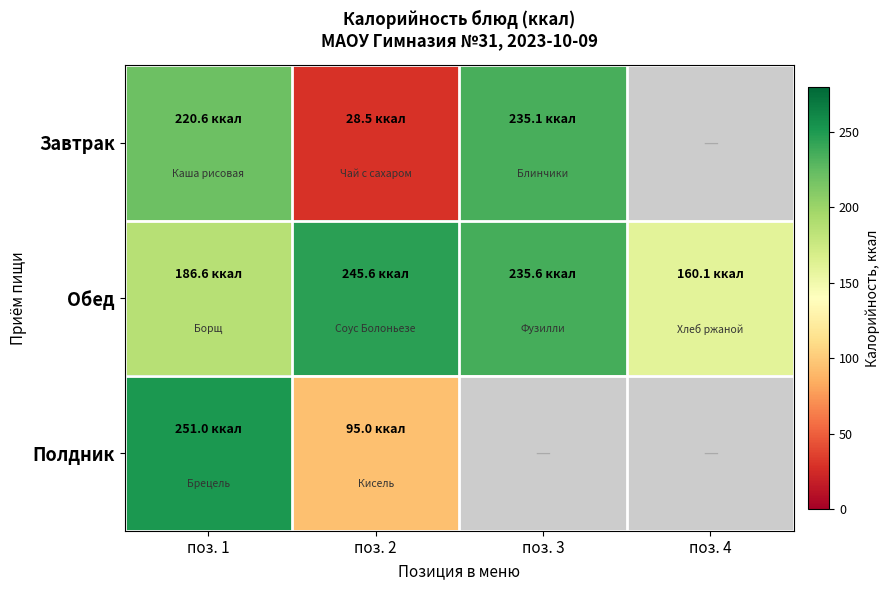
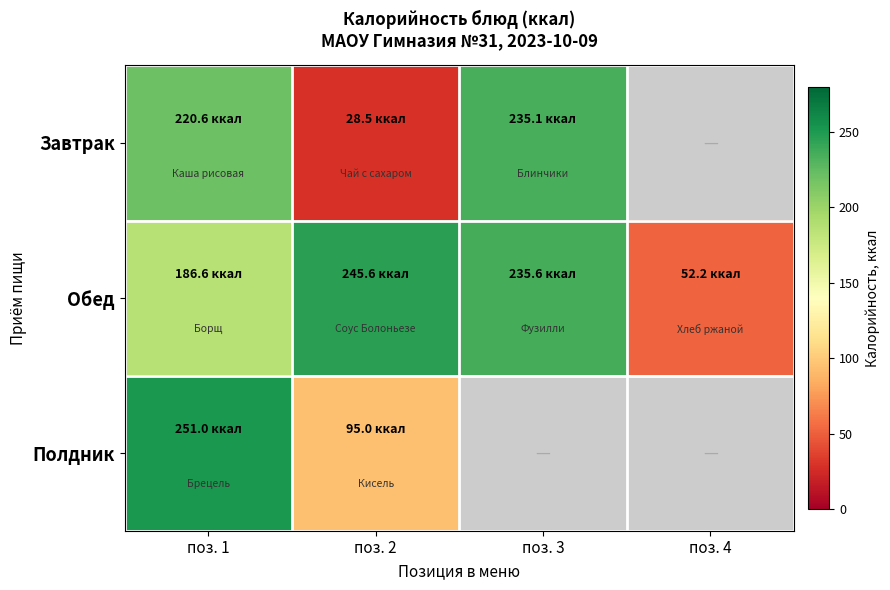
Обед, поз. 4: 160.1 -> 52.2
